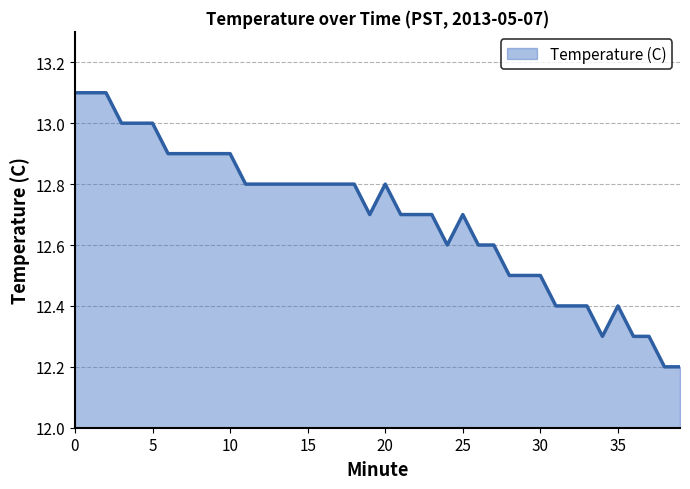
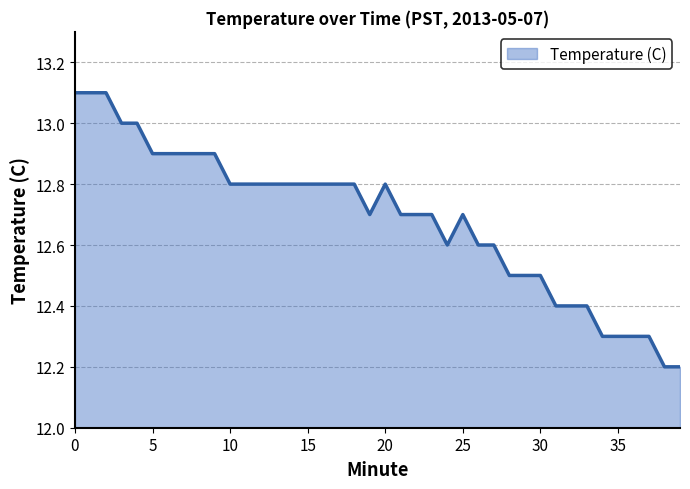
5: 13.0 -> 12.9
10: 12.9 -> 12.8
35: 12.4 -> 12.3
